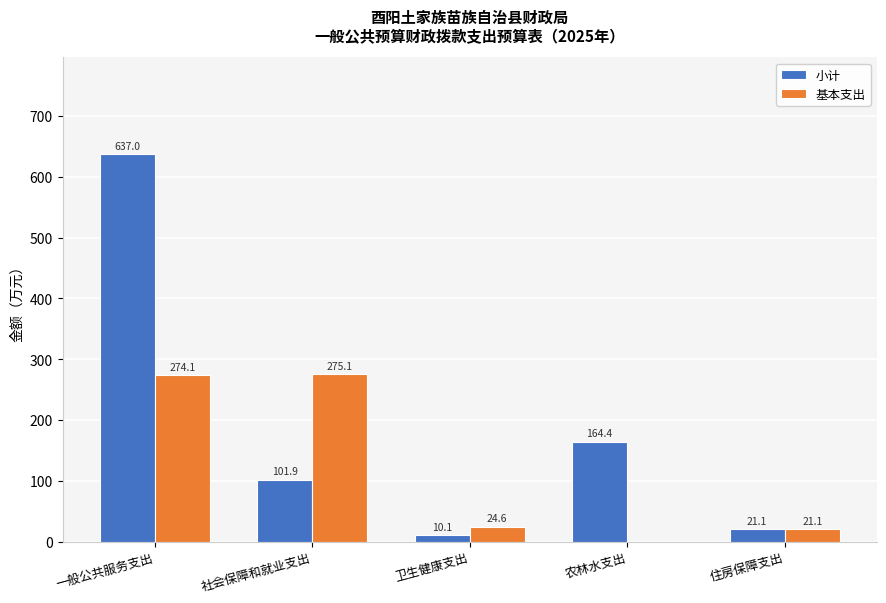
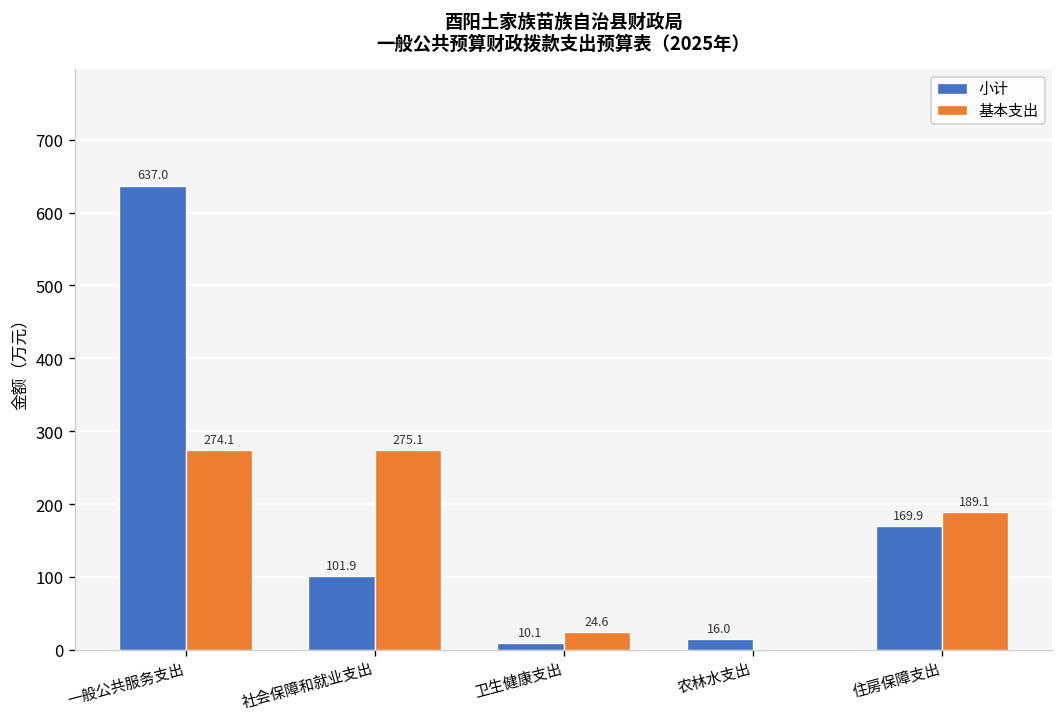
小计, 农林水支出: 164.4 -> 16.0
小计, 住房保障支出: 21.1 -> 169.9
基本支出, 住房保障支出: 21.1 -> 189.1
